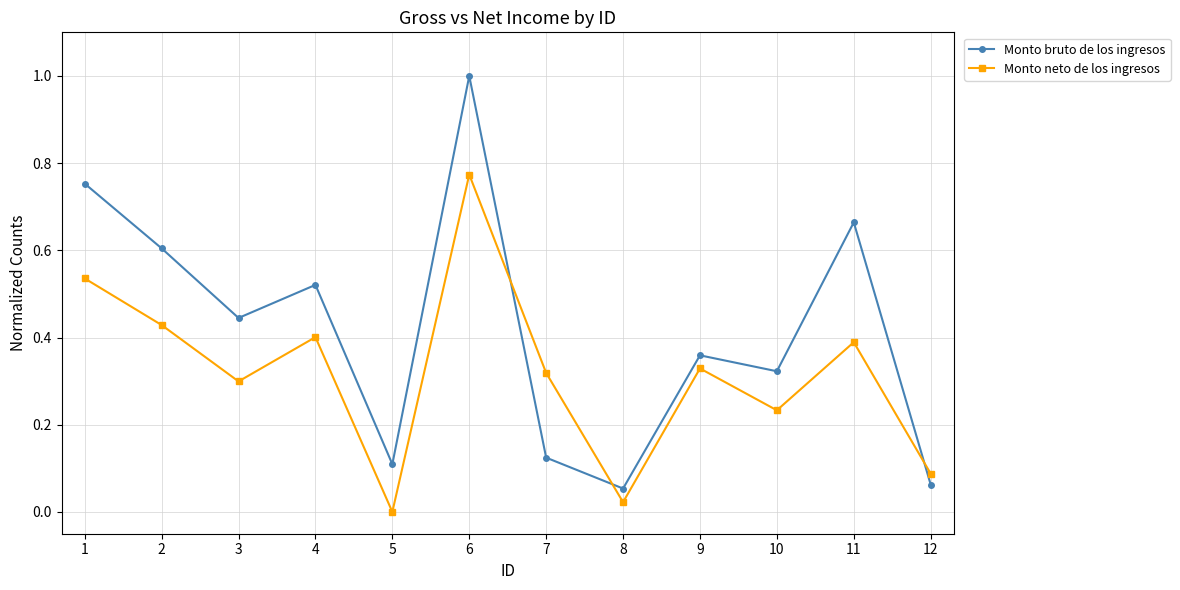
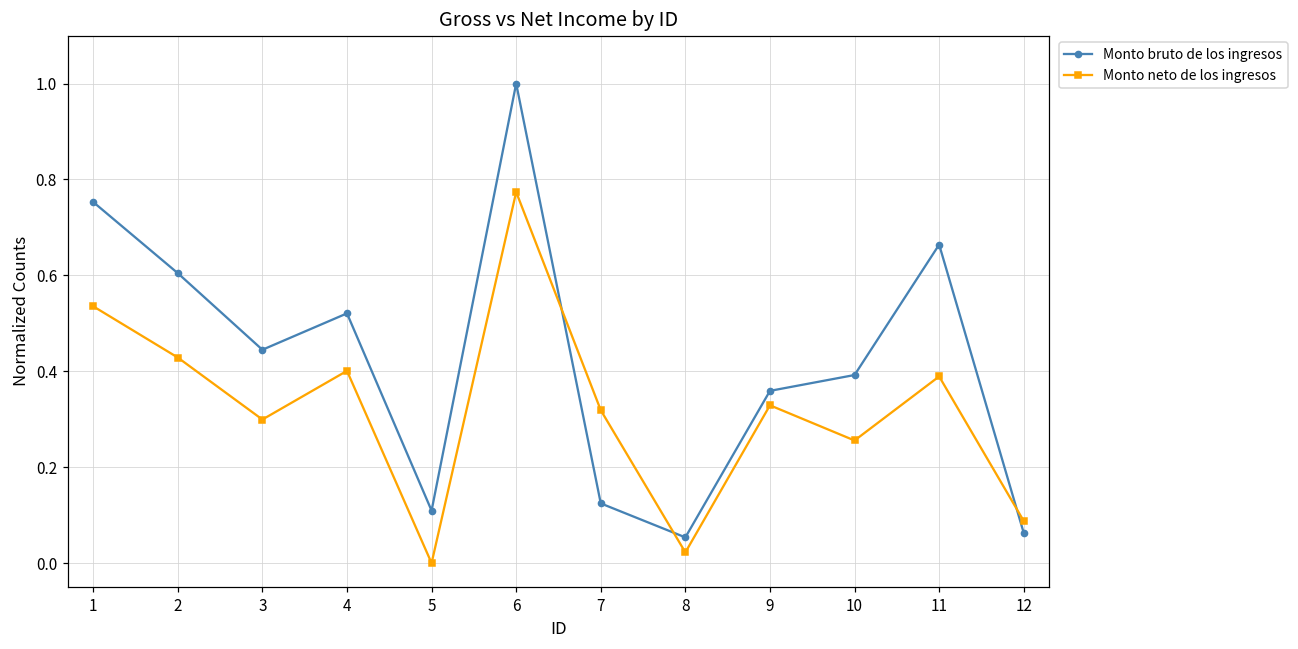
Monto bruto de los ingresos, 10: 0.32 -> 0.39
Monto neto de los ingresos, 10: 0.23 -> 0.26
